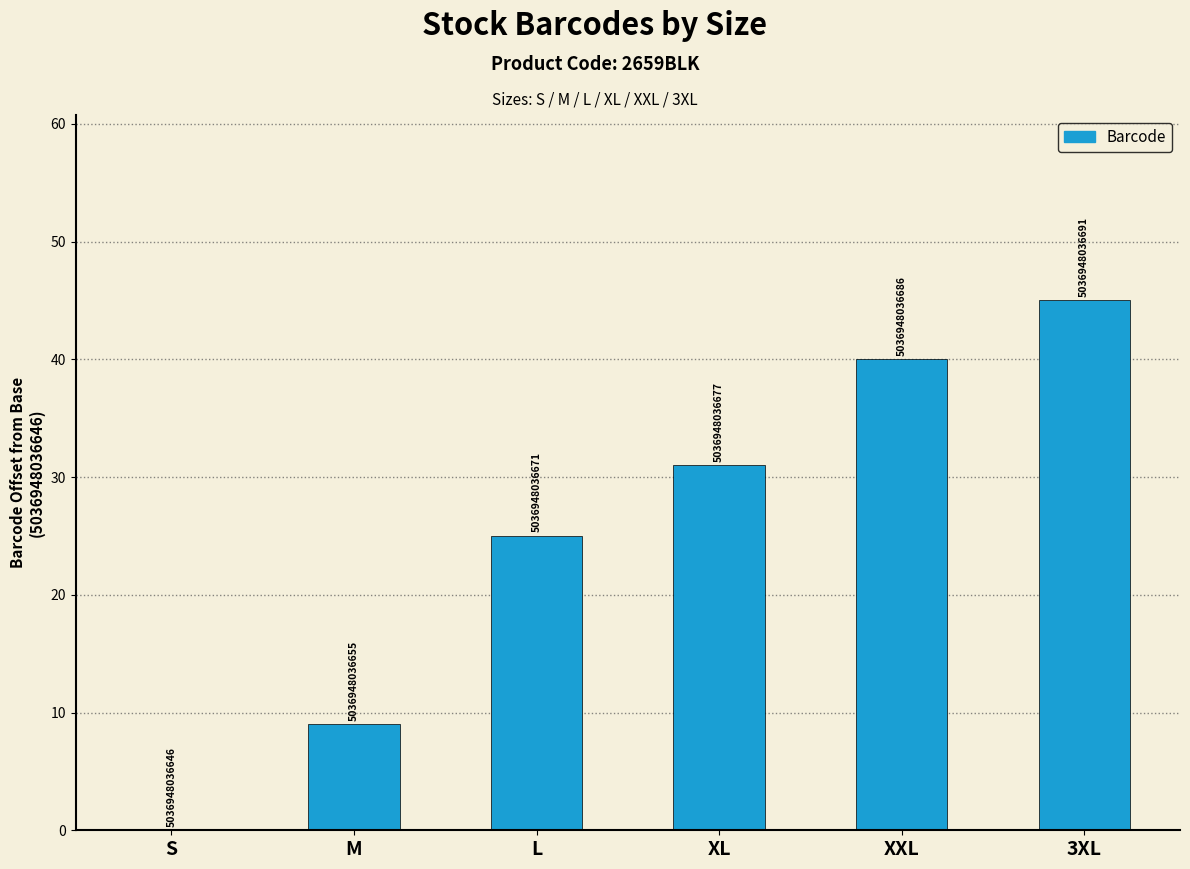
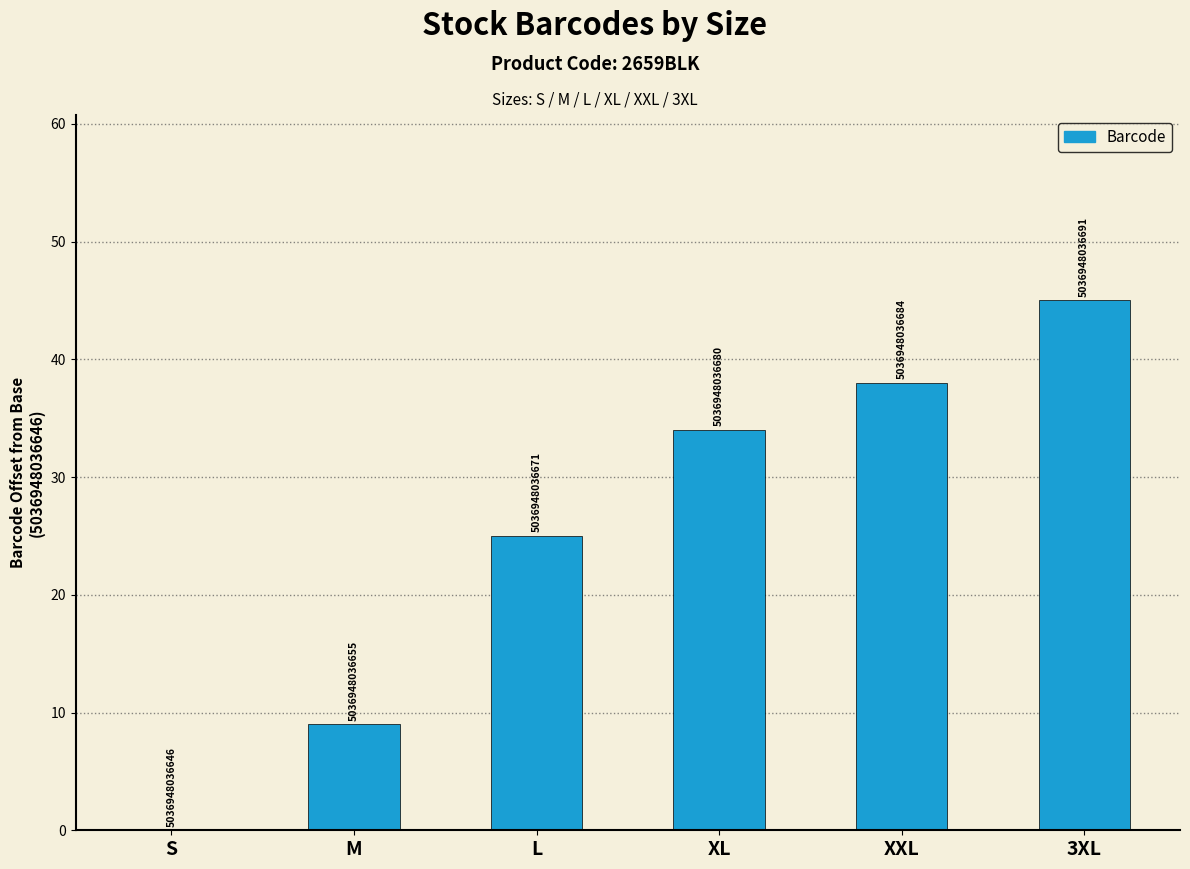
XL: 5036948036677 -> 5036948036680
XXL: 5036948036686 -> 5036948036684
